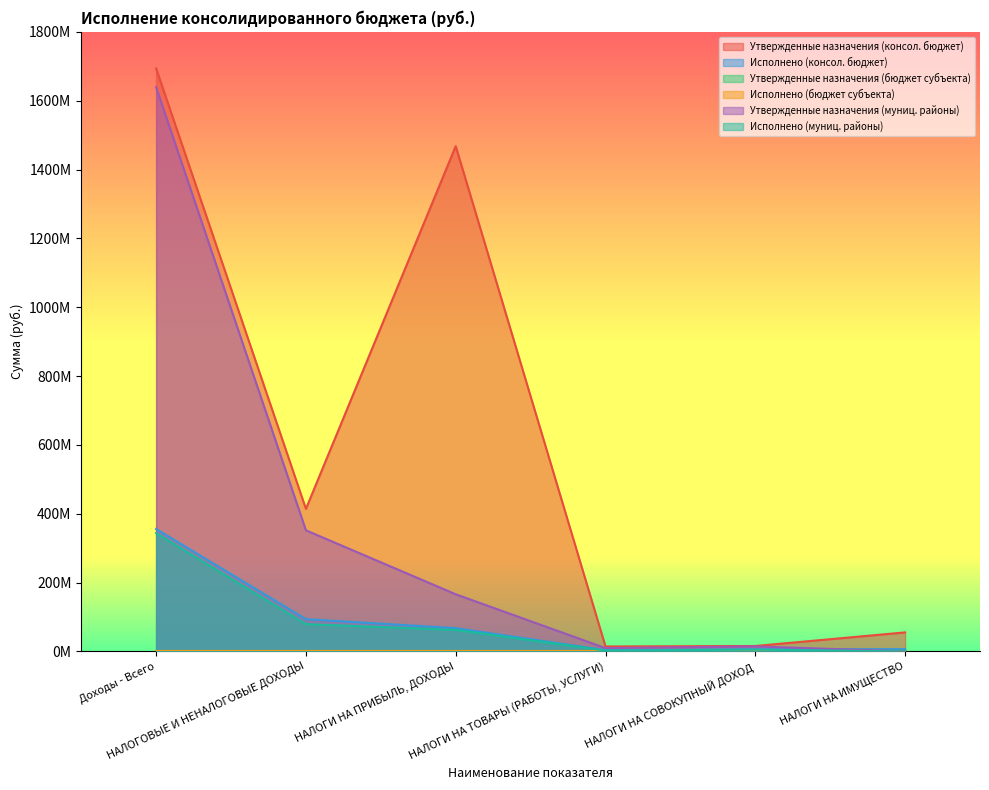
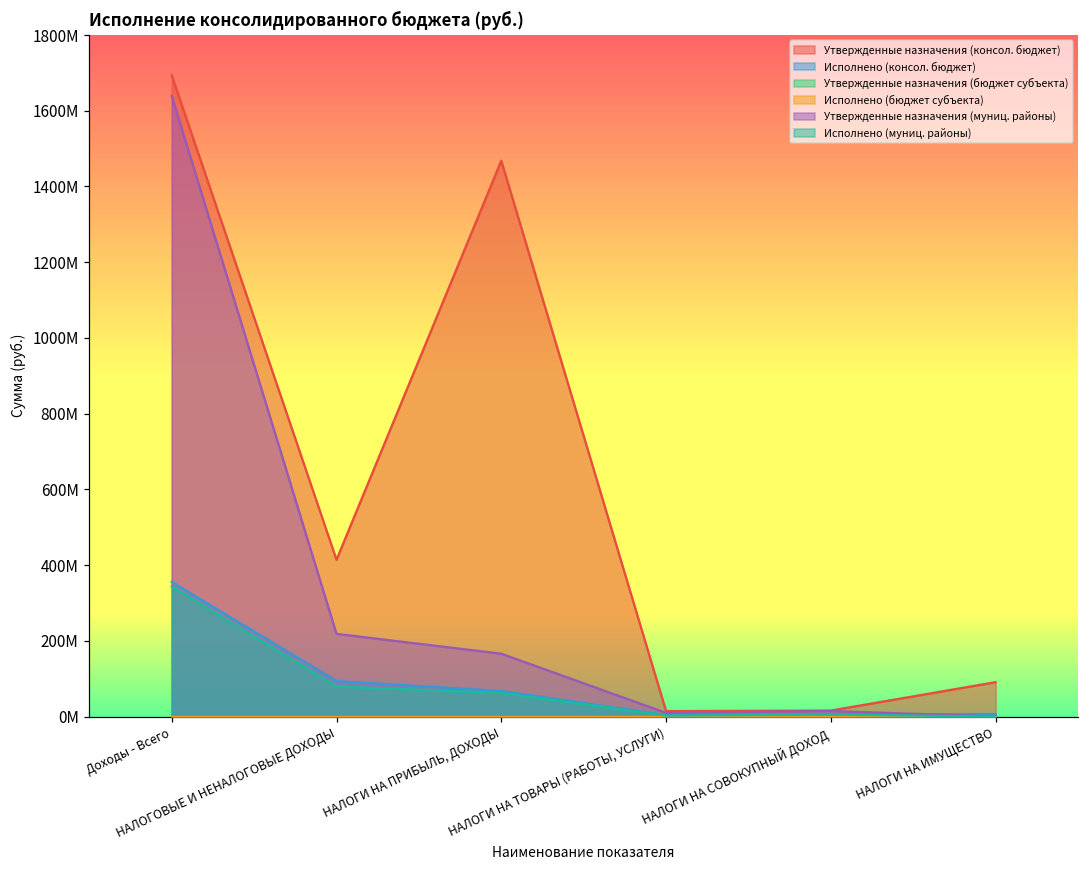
Утвержденные назначения (муниц. районы), НАЛОГОВЫЕ И НЕНАЛОГОВЫЕ ДОХОДЫ: 350000000 -> 220000000
Утвержденные назначения (консол. бюджет), НАЛОГИ НА ИМУЩЕСТВО: 60000000 -> 90000000
